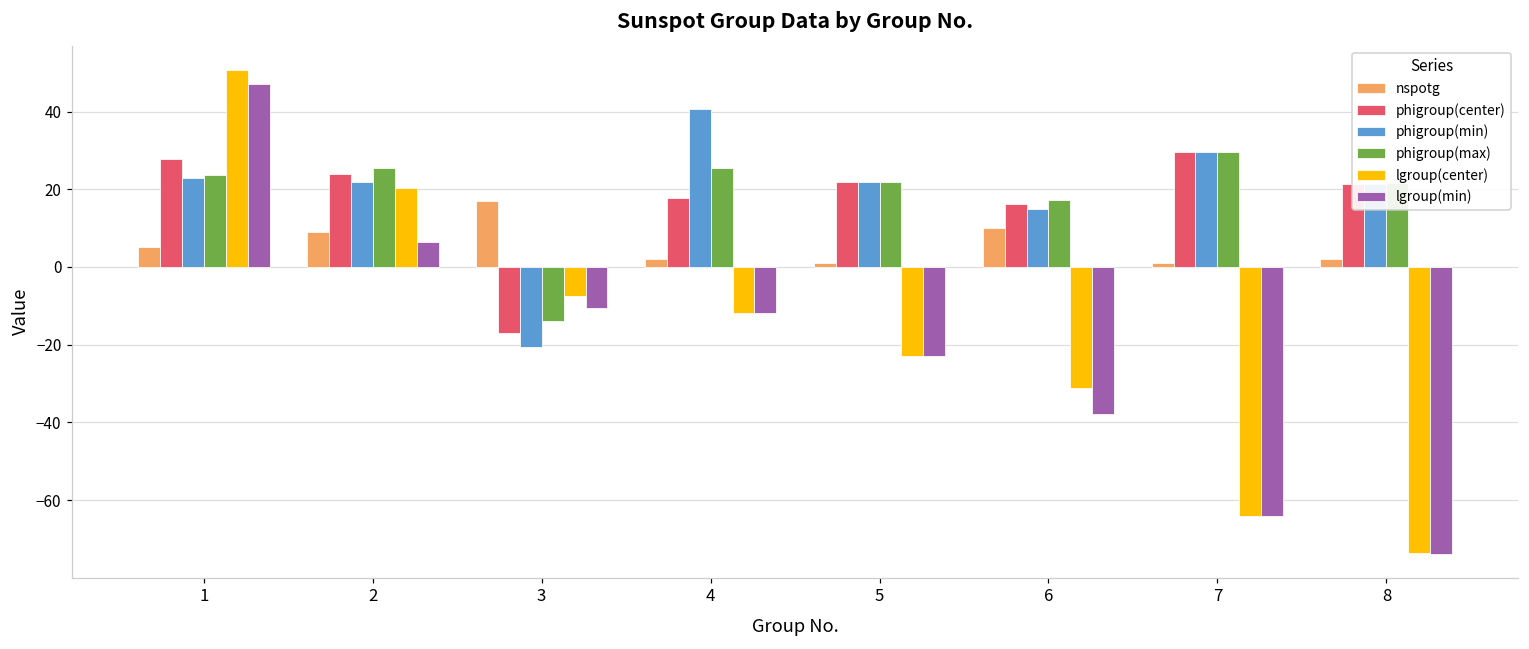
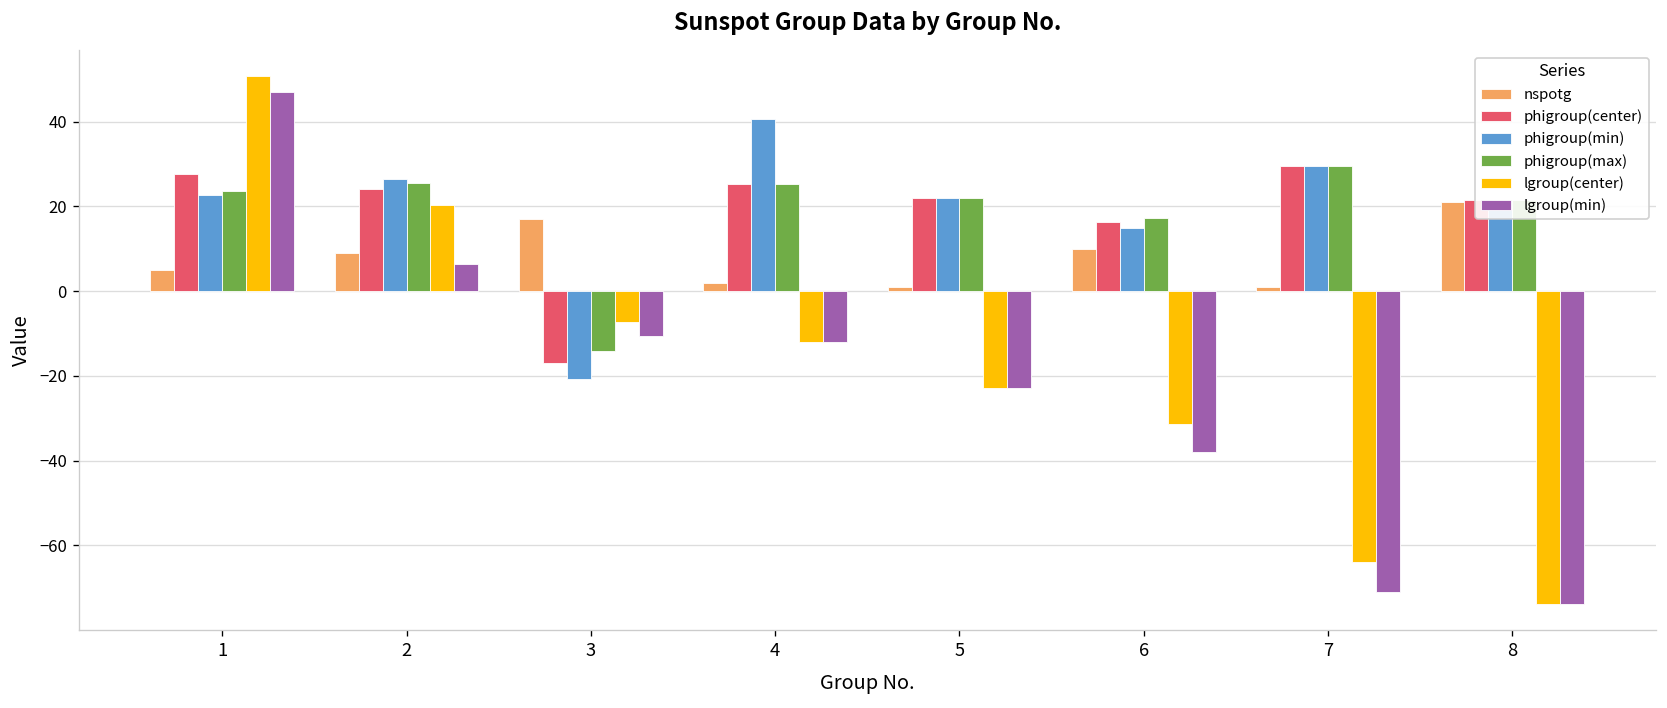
phigroup(min), 2: 22 -> 26
phigroup(center), 4: 18 -> 25
lgroup(min), 7: -64 -> -71
nspotg, 8: 2 -> 21
